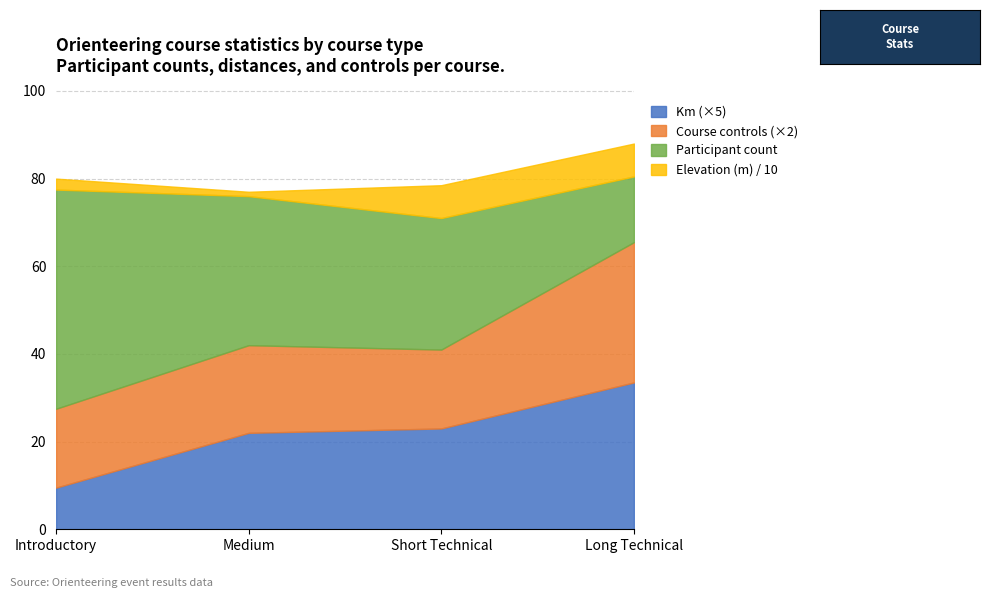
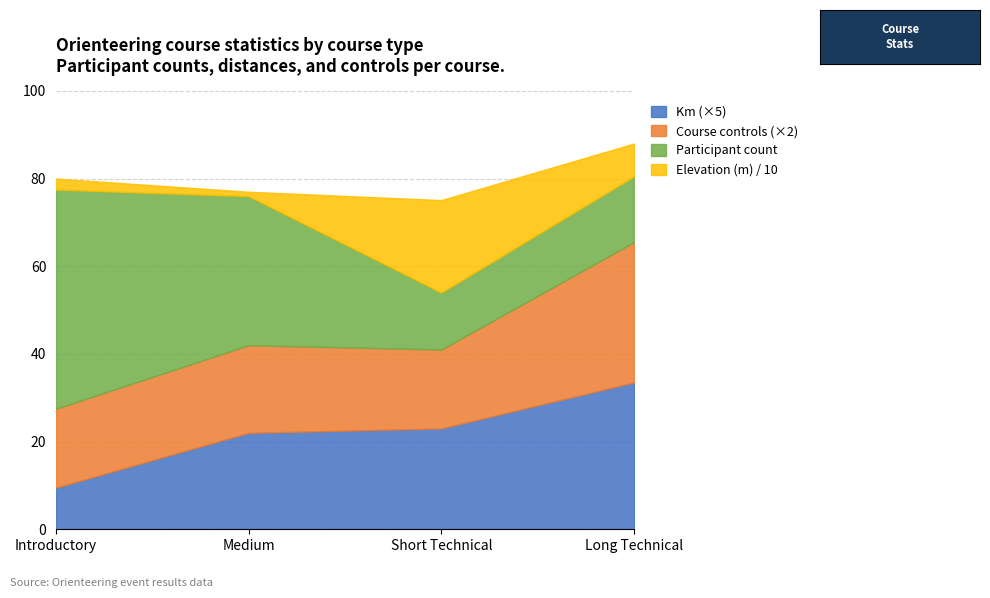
Participant count, Short Technical: 30 -> 13
Elevation (m) / 10, Short Technical: 8 -> 21
